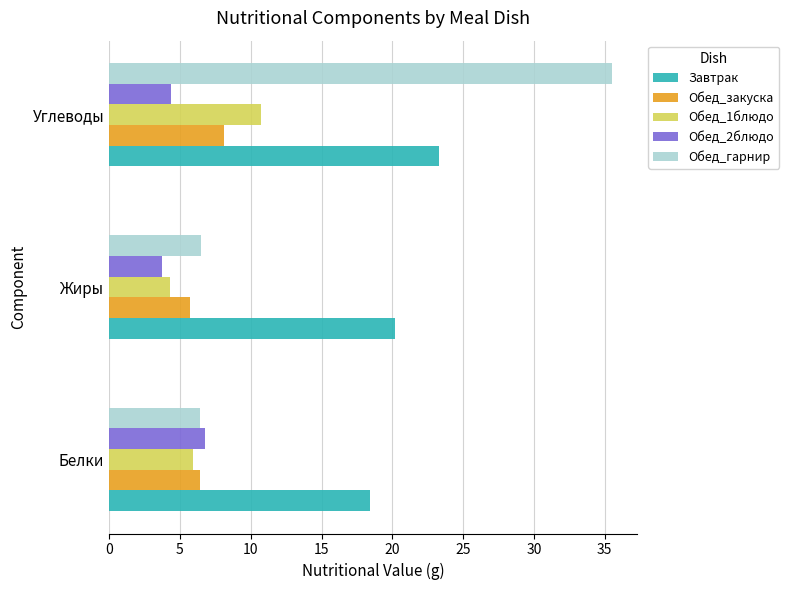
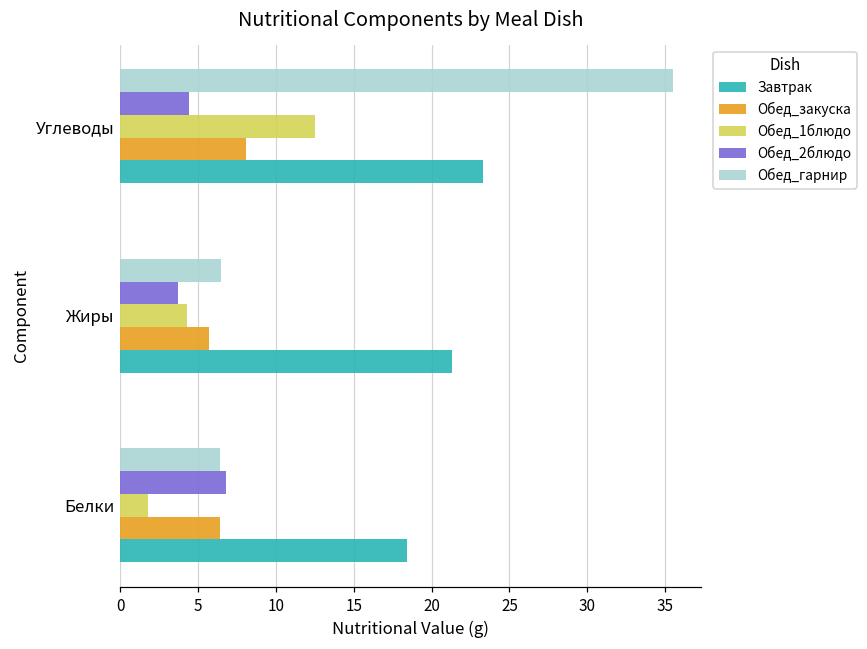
Обед_1блюдо, Углеводы: 10.7 -> 12.5
Завтрак, Жиры: 20.2 -> 21.3
Обед_1блюдо, Белки: 5.9 -> 1.8
